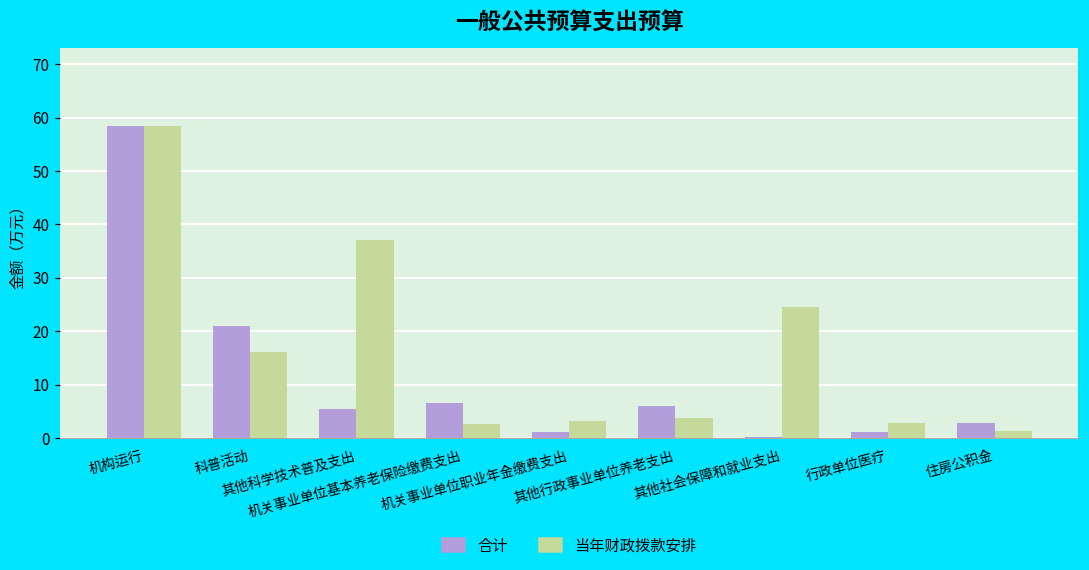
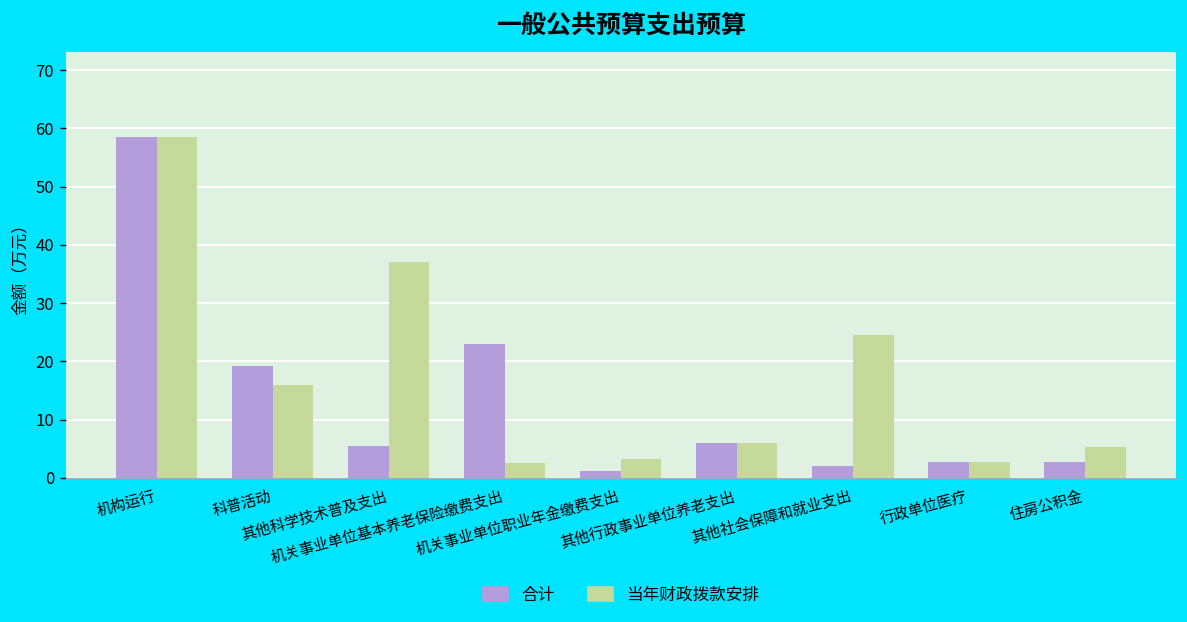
合计, 科普活动: 21 -> 19
合计, 机关事业单位基本养老保险缴费支出: 7 -> 23
当年财政拨款安排, 其他行政事业单位养老支出: 4 -> 6
合计, 其他社会保障和就业支出: 0 -> 2
合计, 行政单位医疗: 1 -> 3
当年财政拨款安排, 住房公积金: 1 -> 5
